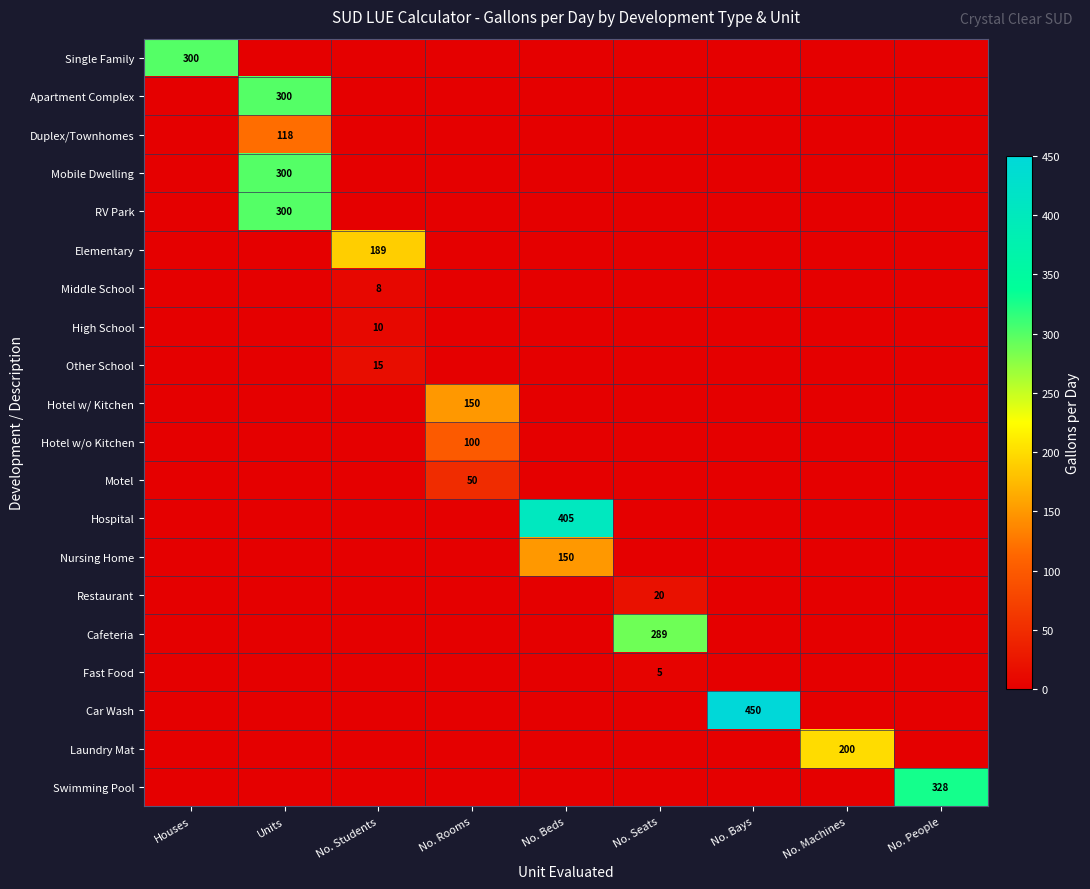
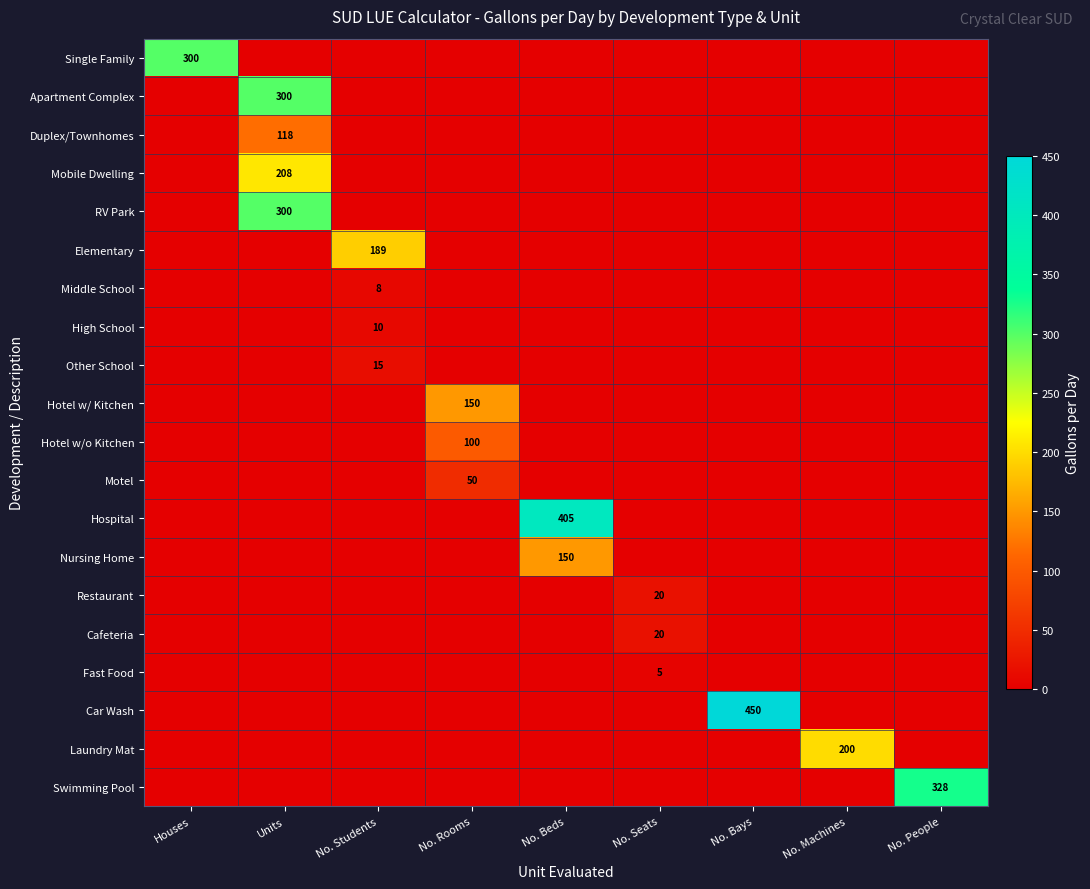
Mobile Dwelling, Units: 300 -> 208
Cafeteria, No. Seats: 289 -> 20
